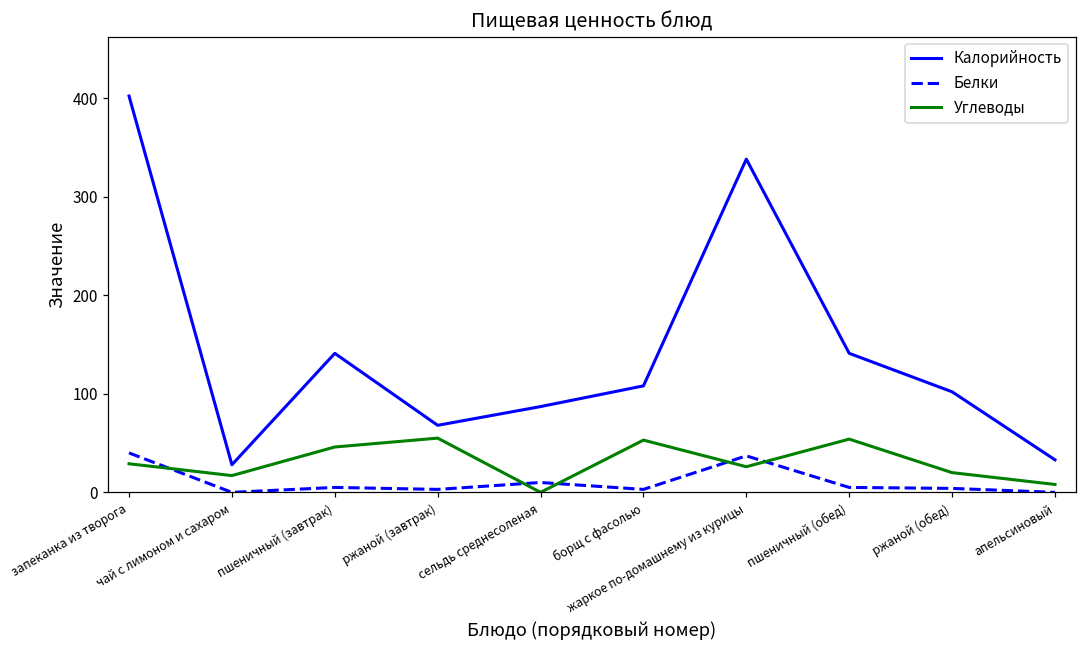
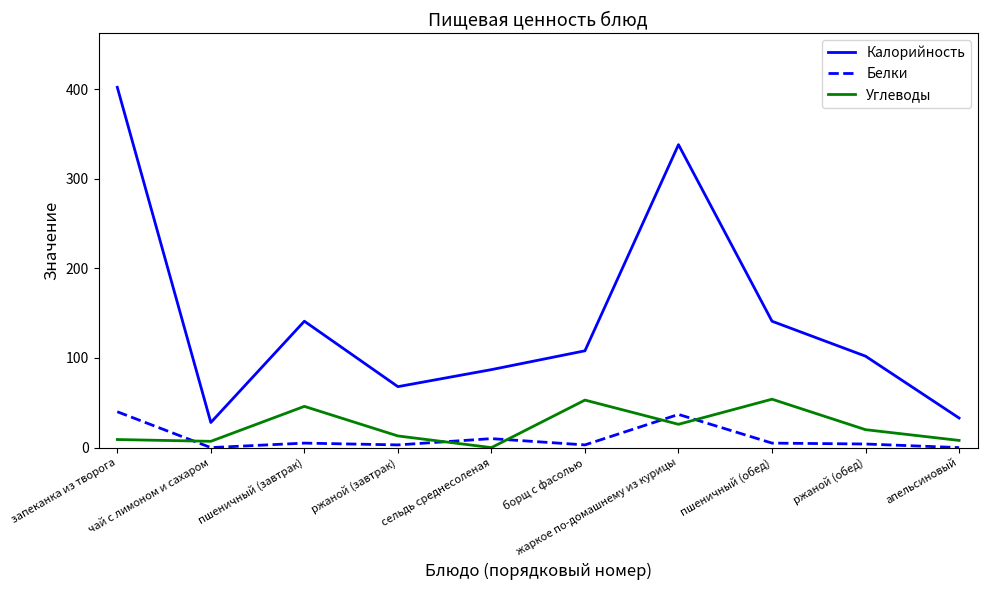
Углеводы, запеканка из творога: 30 -> 10
Углеводы, чай с лимоном и сахаром: 20 -> 10
Углеводы, ржаной (завтрак): 60 -> 10
